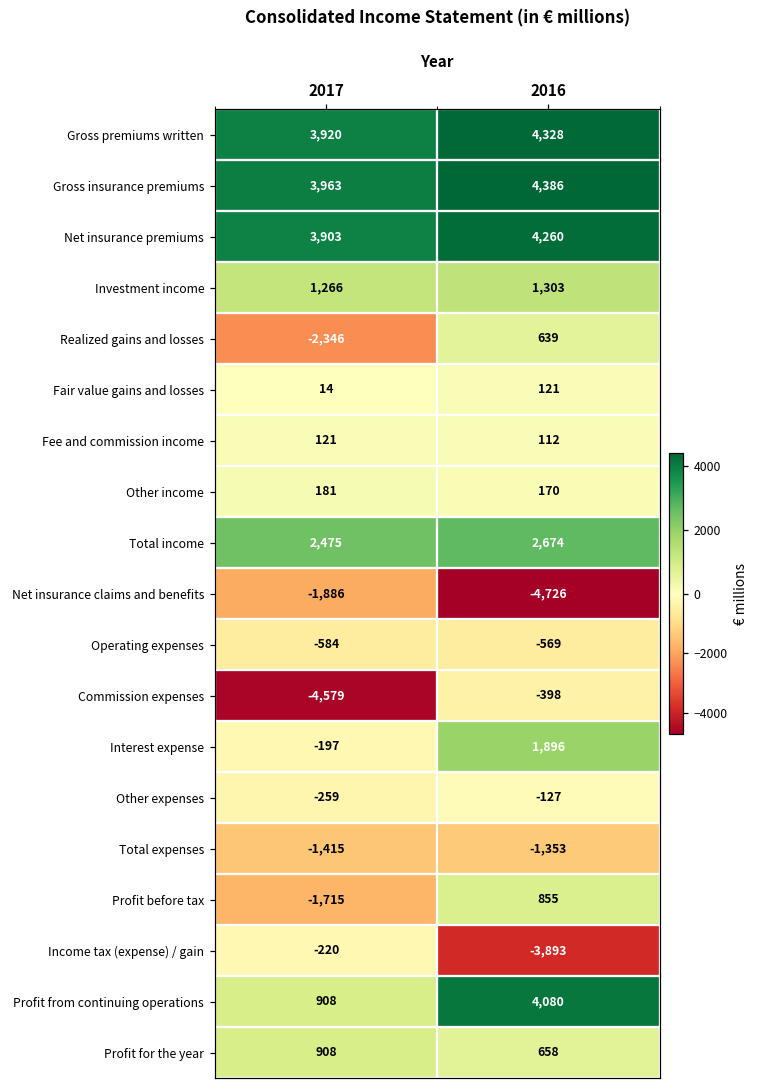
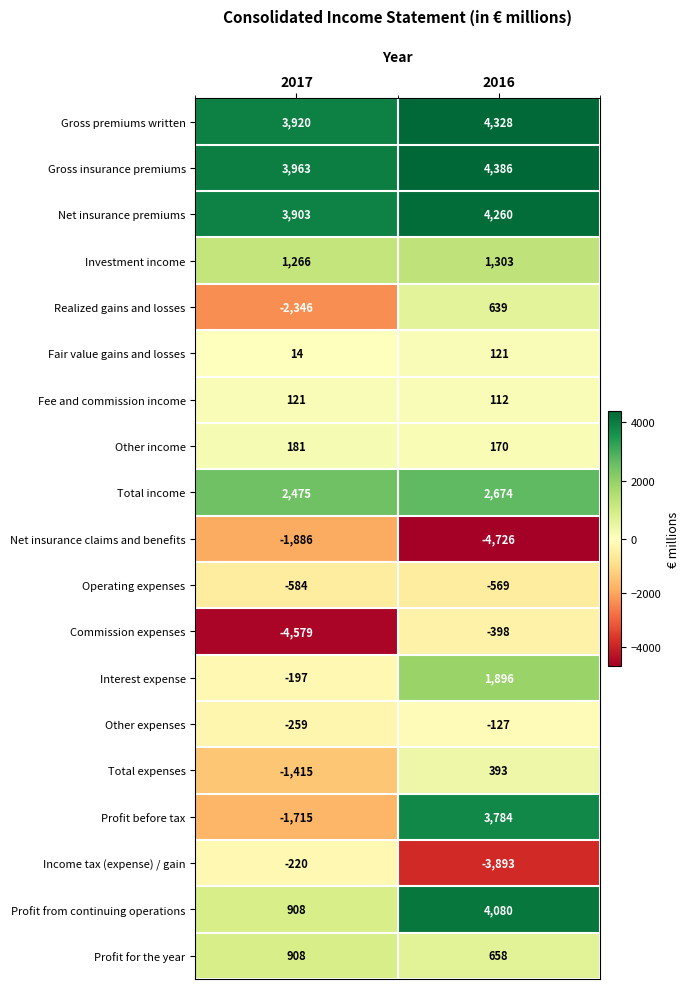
Total expenses, 2016: -1,353 -> 393
Profit before tax, 2016: 855 -> 3,784
